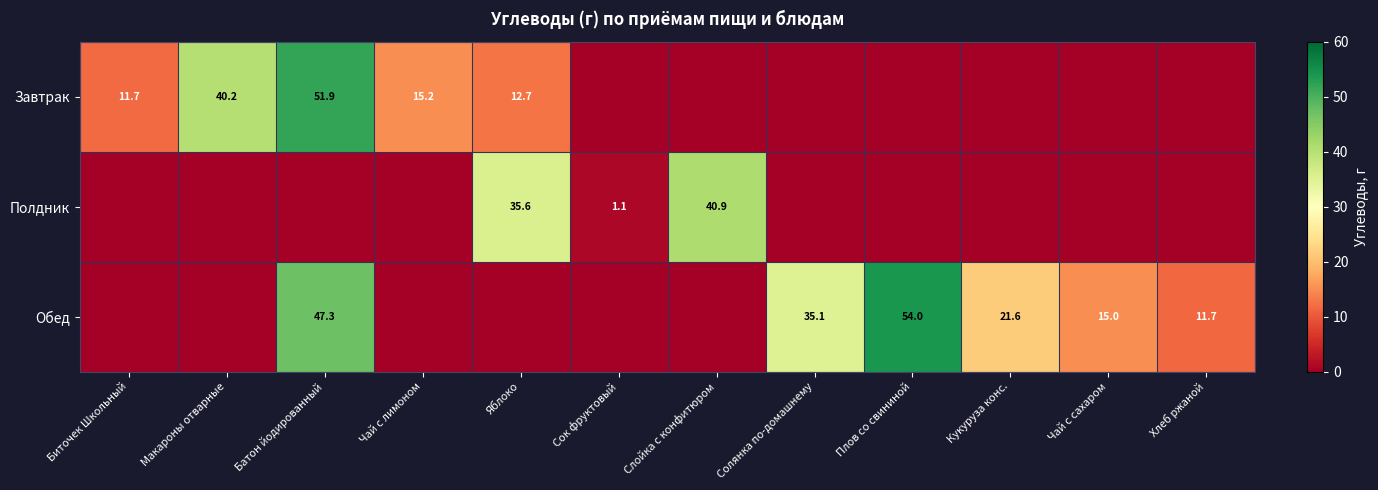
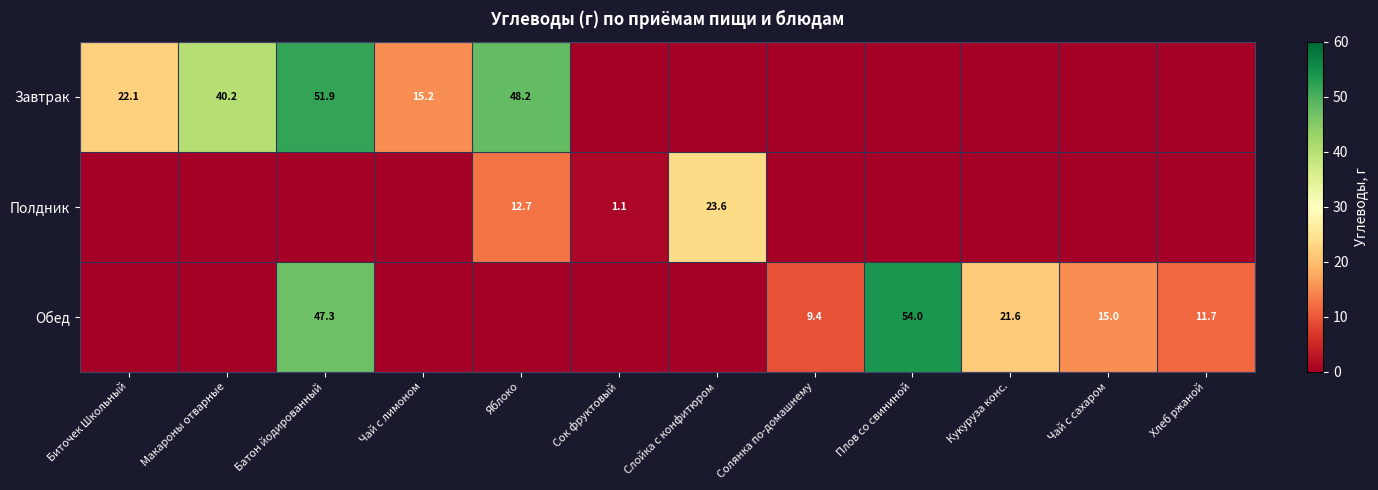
Завтрак, Биточек Школьный: 11.7 -> 22.1
Завтрак, Яблоко: 12.7 -> 48.2
Полдник, Яблоко: 35.6 -> 12.7
Полдник, Слойка с конфитюром: 40.9 -> 23.6
Обед, Солянка по-домашнему: 35.1 -> 9.4
